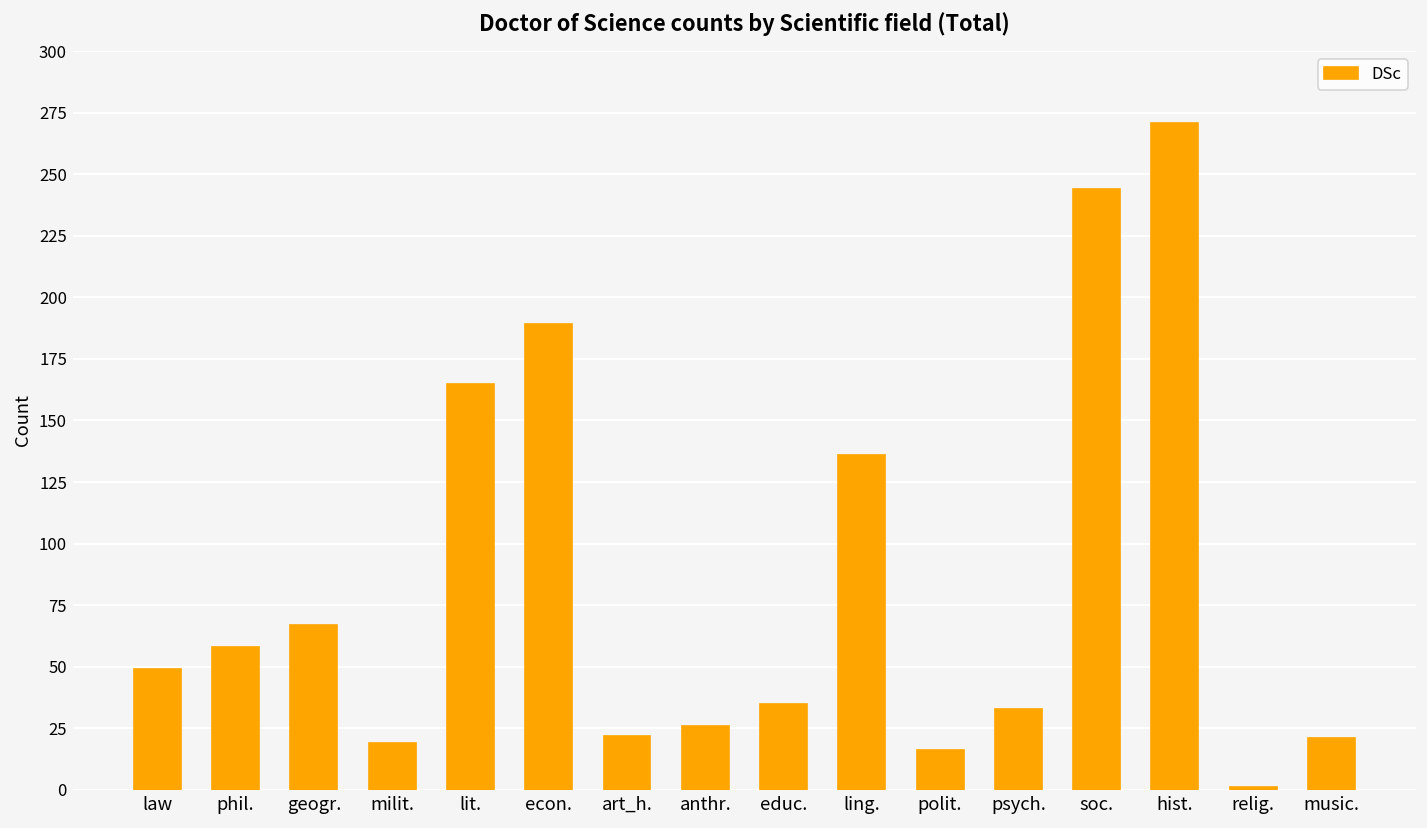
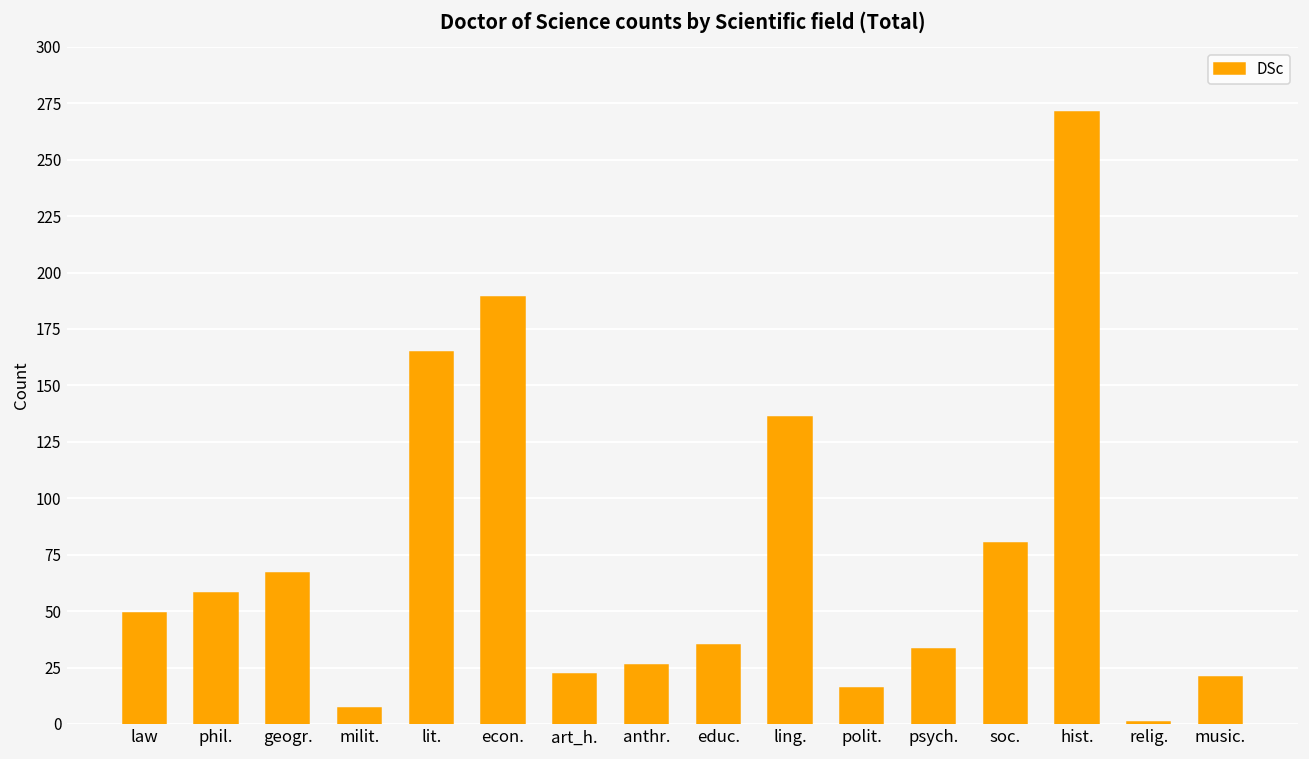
milit.: 19 -> 7
soc.: 244 -> 80
